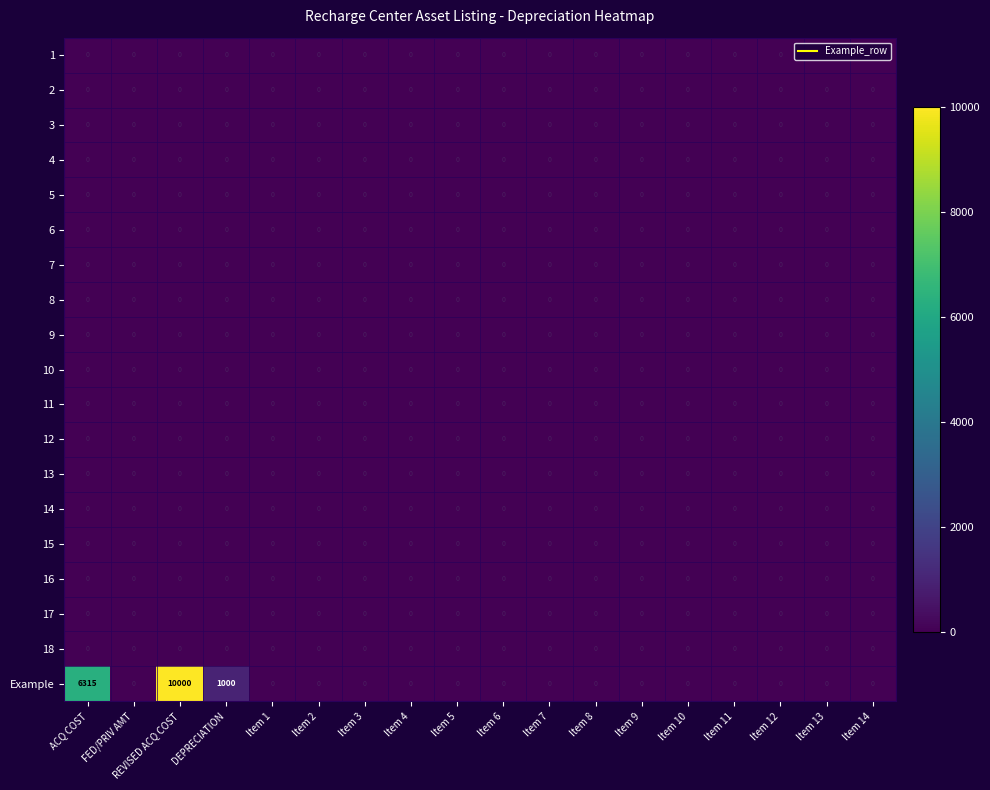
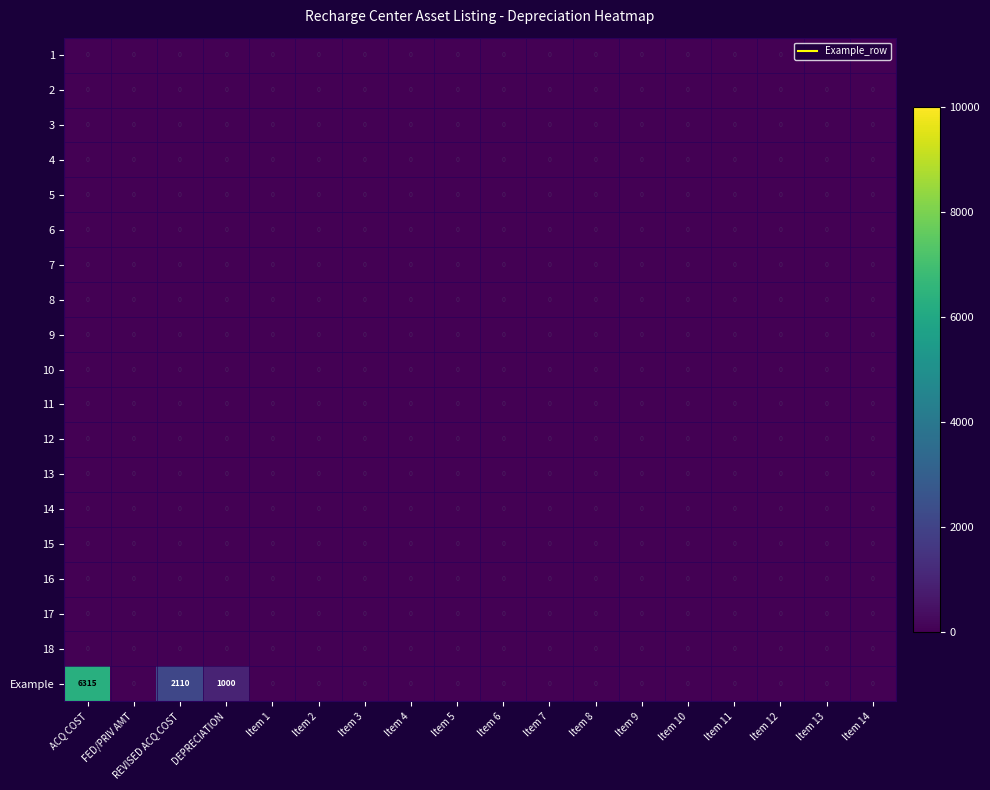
Example, REVISED ACQ COST: 10000 -> 2110
